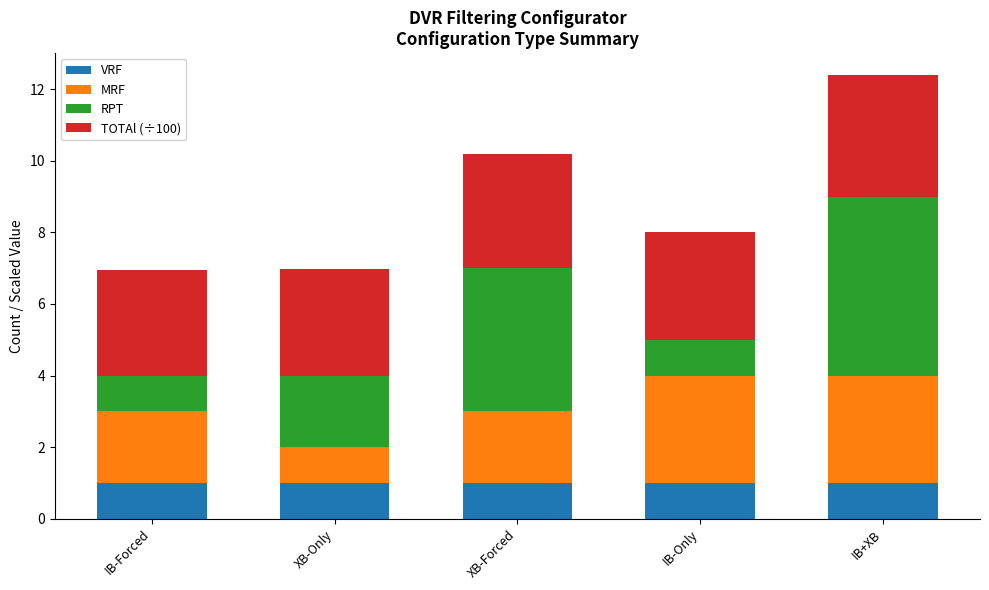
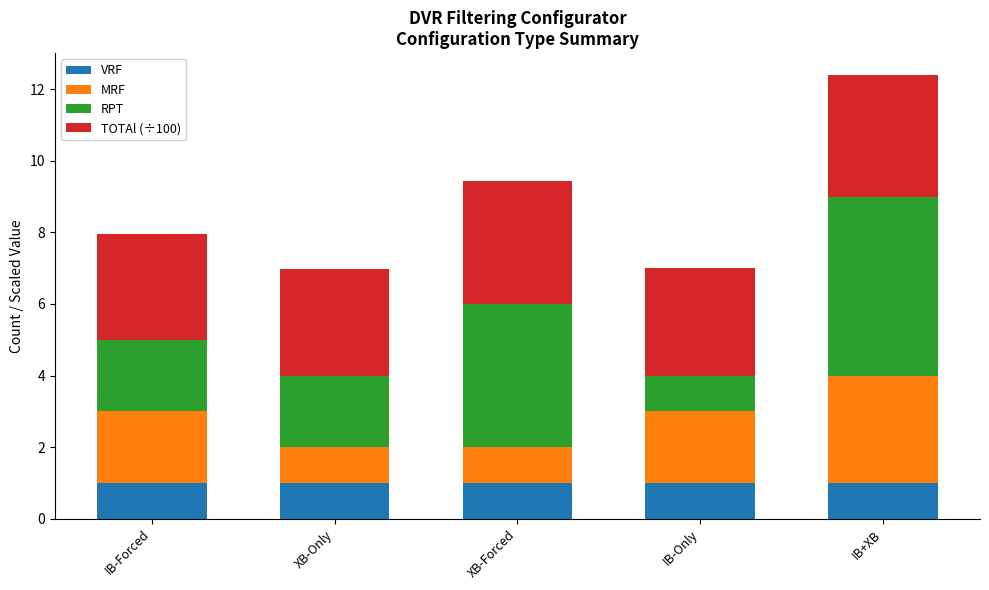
RPT, IB-Forced: 1 -> 2
MRF, XB-Forced: 2 -> 1
TOTAl (÷100), XB-Forced: 3.2 -> 3.4
MRF, IB-Only: 3 -> 2
